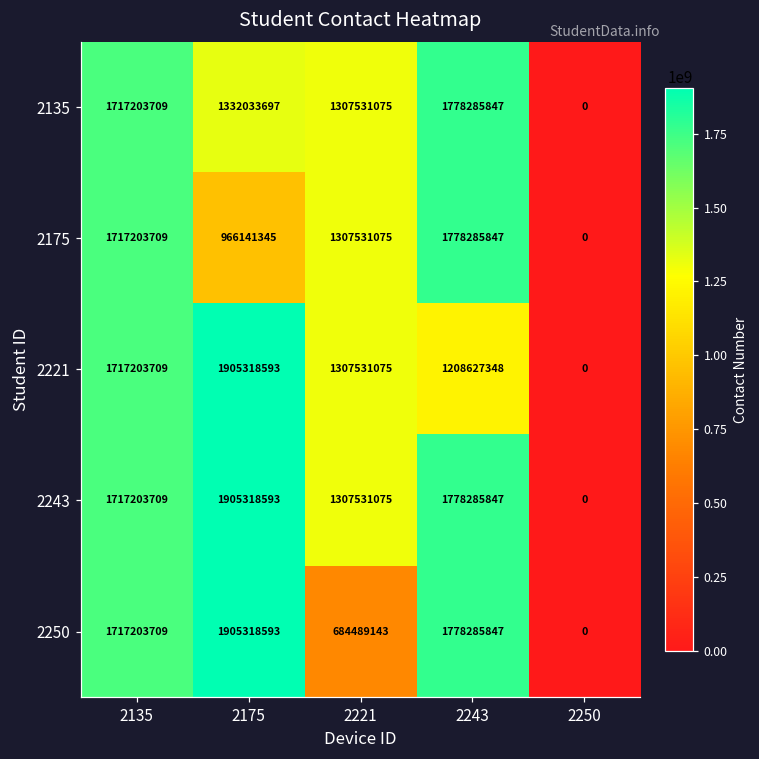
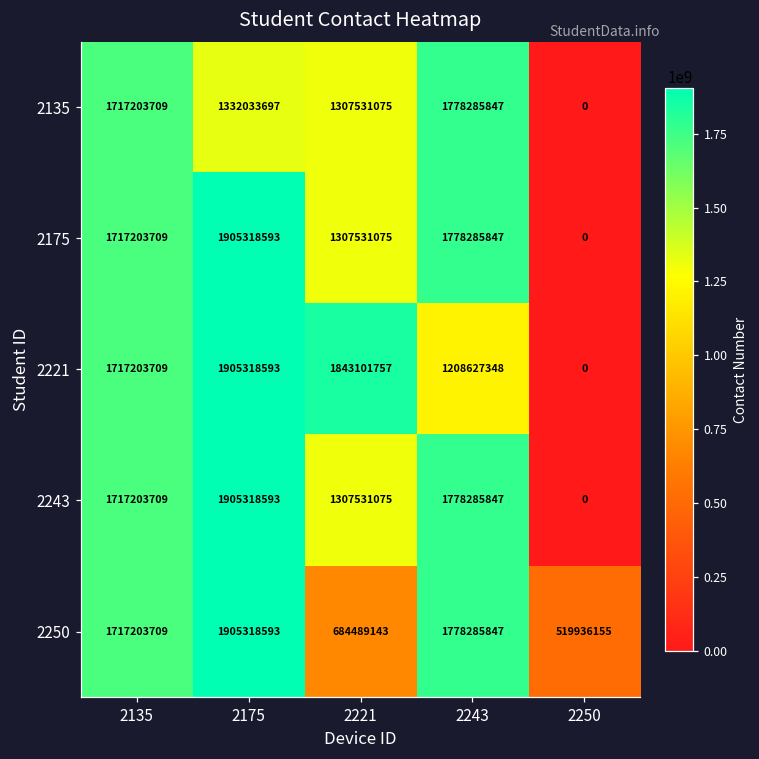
2175, 2175: 966141345 -> 1905318593
2221, 2221: 1307531075 -> 1843101757
2250, 2250: 0 -> 519936155
